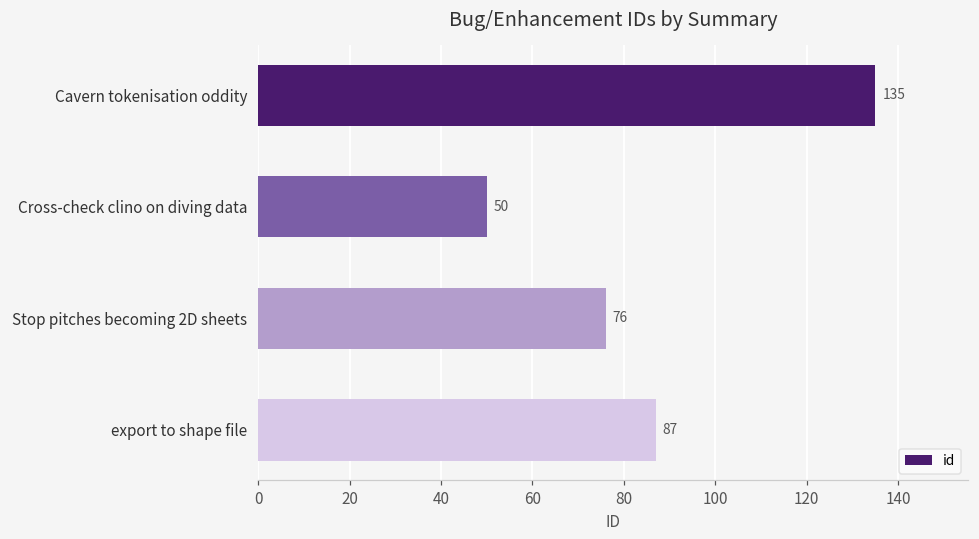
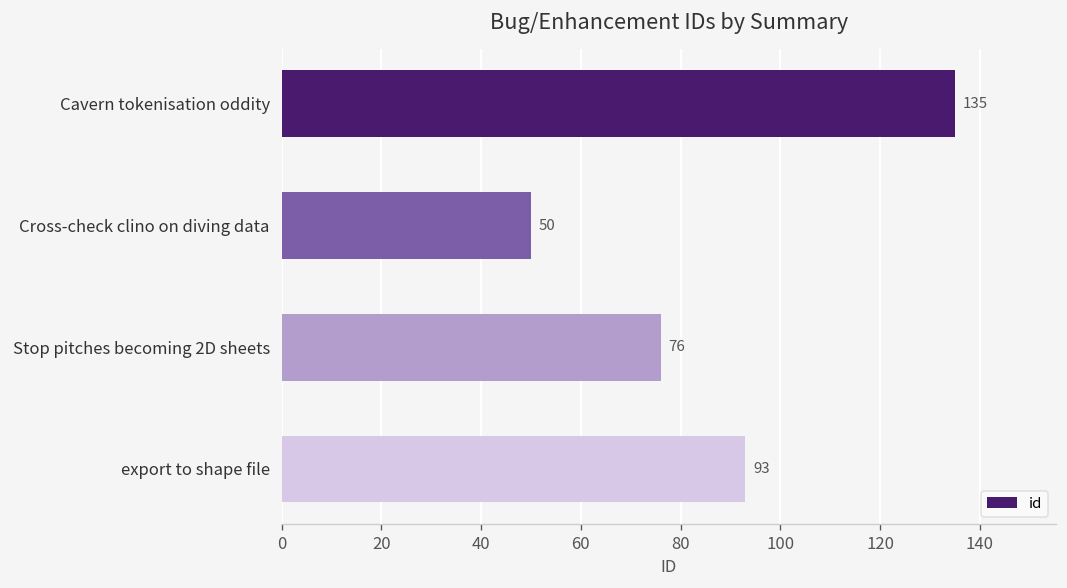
export to shape file: 87 -> 93
